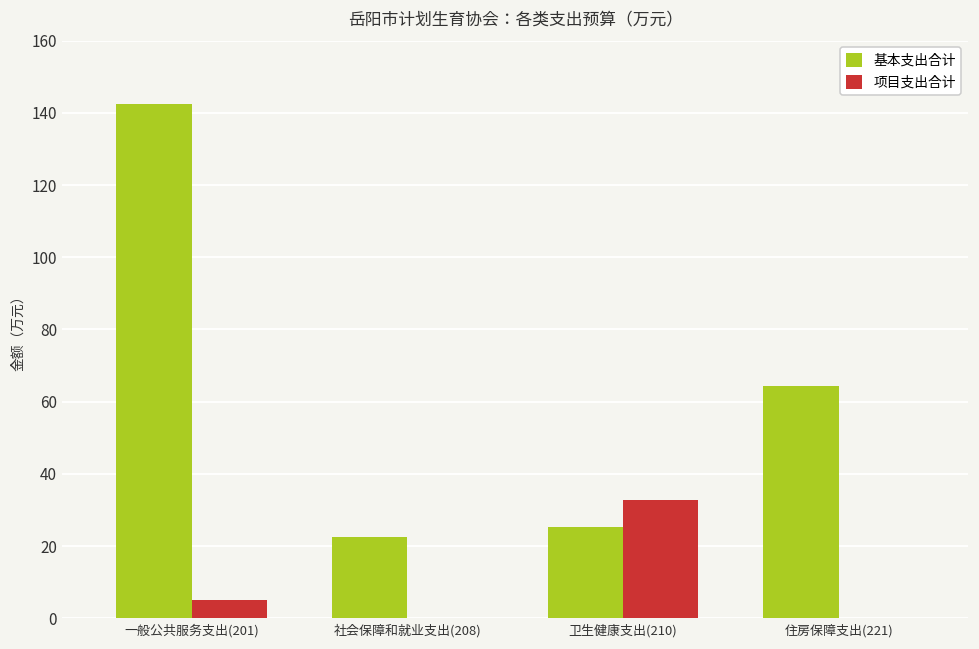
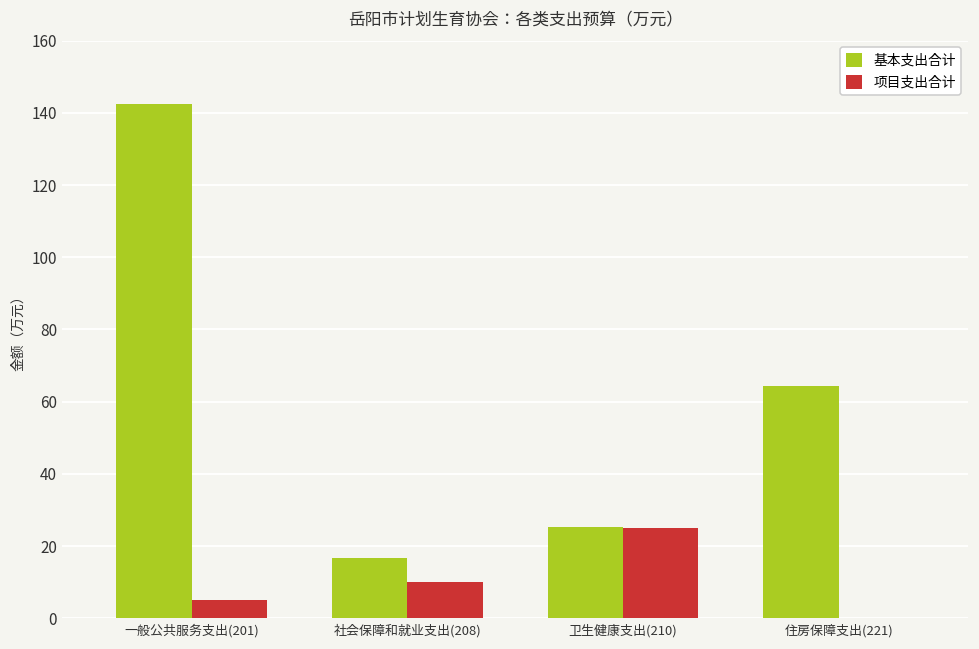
基本支出合计, 社会保障和就业支出(208): 22 -> 17
项目支出合计, 社会保障和就业支出(208): 0 -> 10
项目支出合计, 卫生健康支出(210): 33 -> 25
